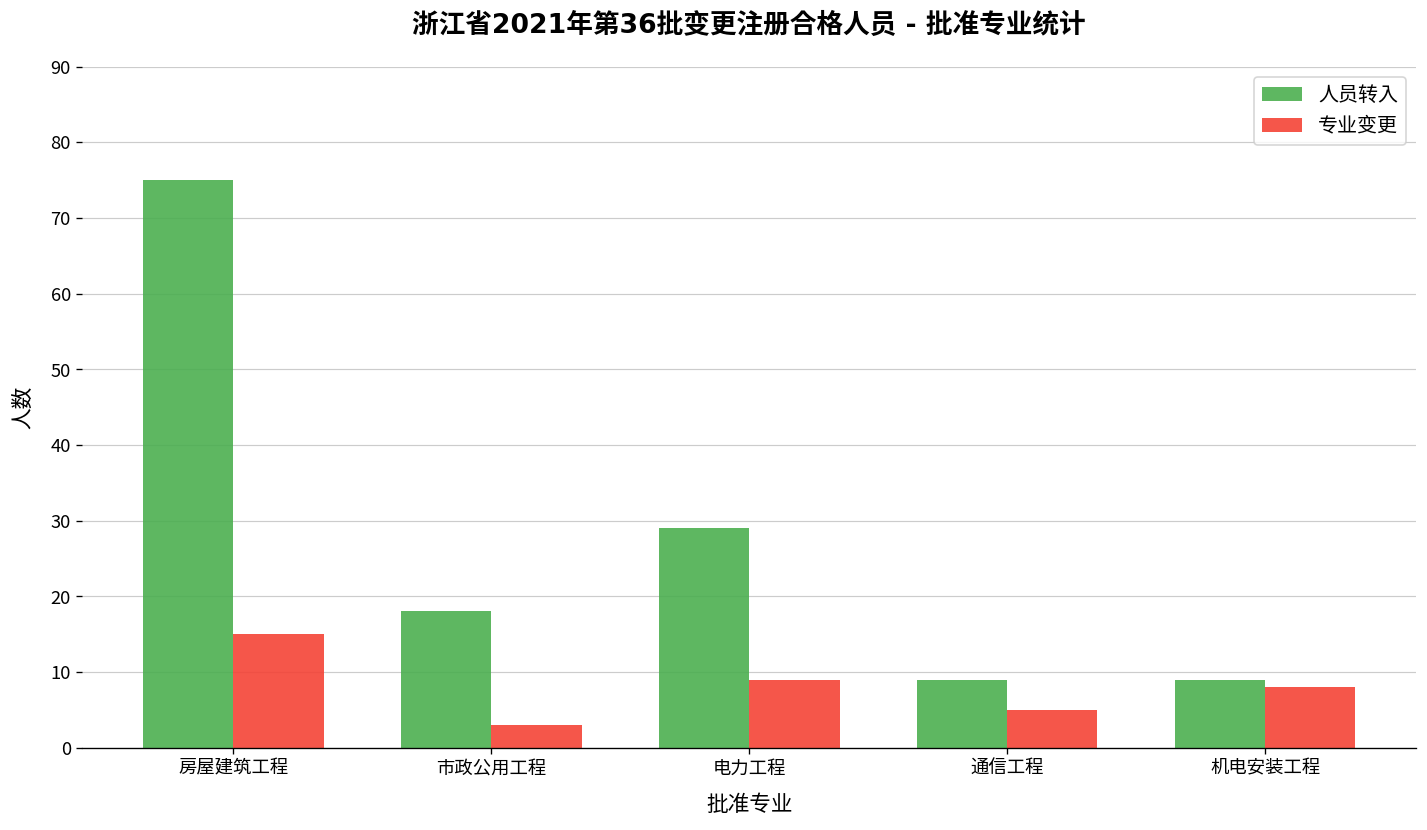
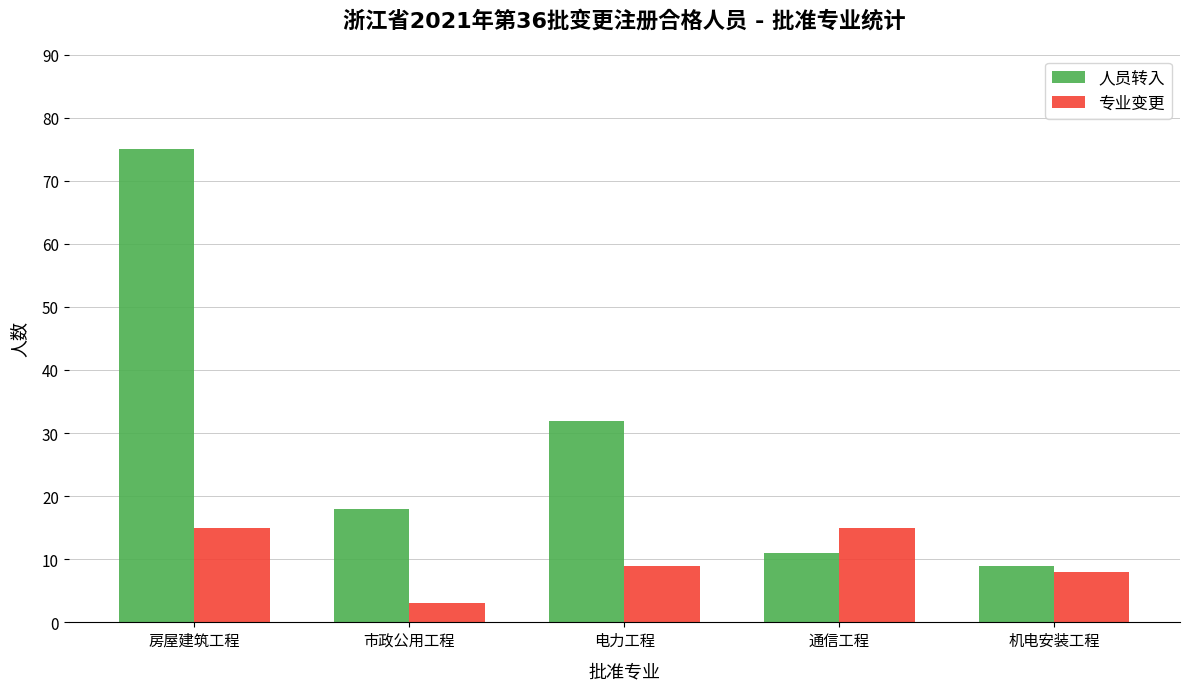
人员转入, 电力工程: 29 -> 32
人员转入, 通信工程: 9 -> 11
专业变更, 通信工程: 5 -> 15
